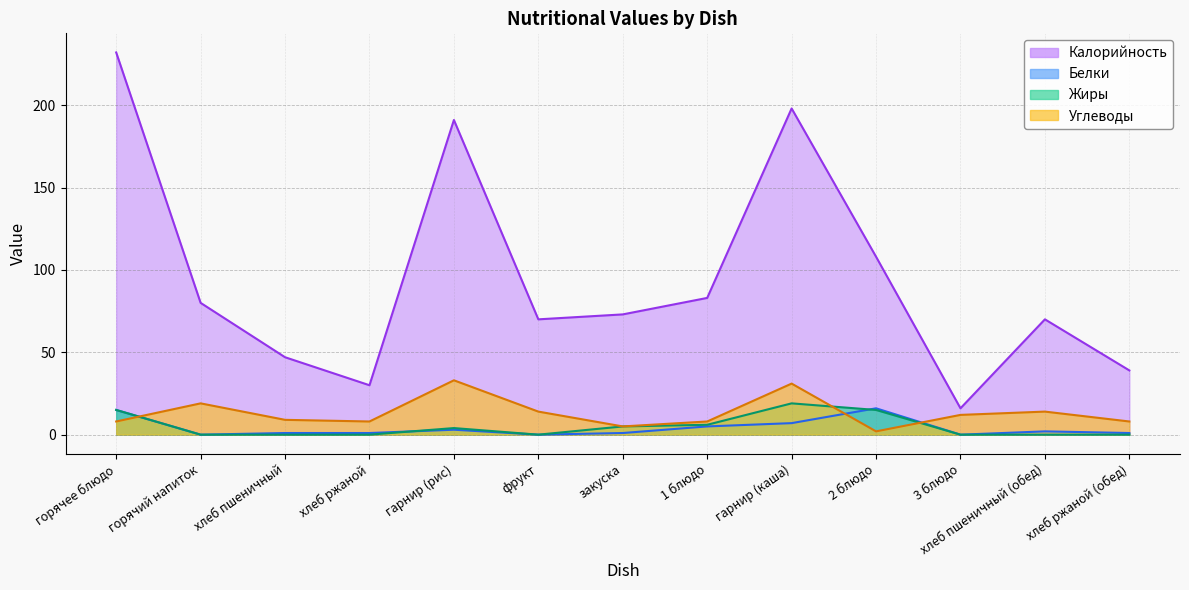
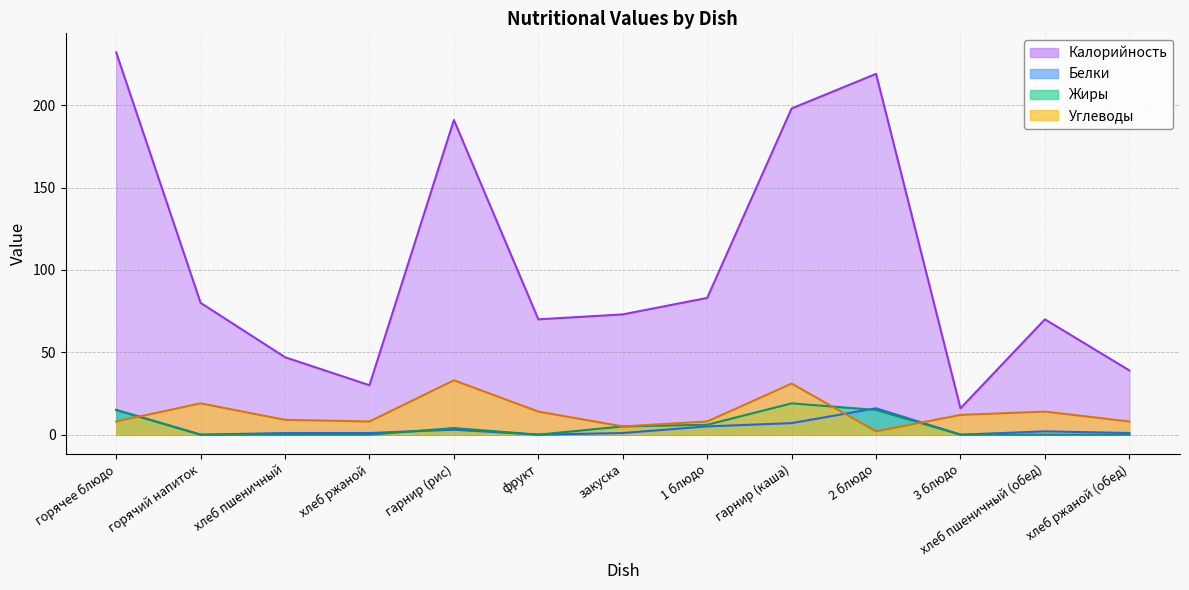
Калорийность, 2 блюдо: 108 -> 219
